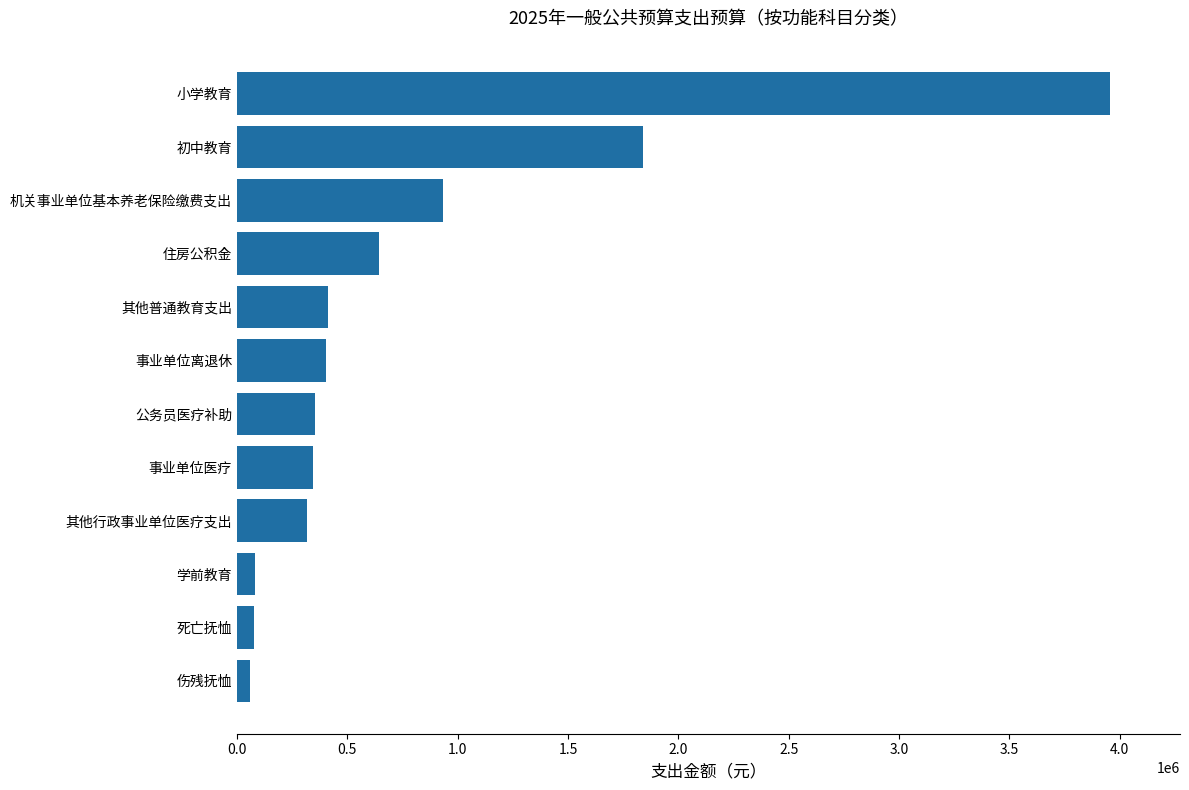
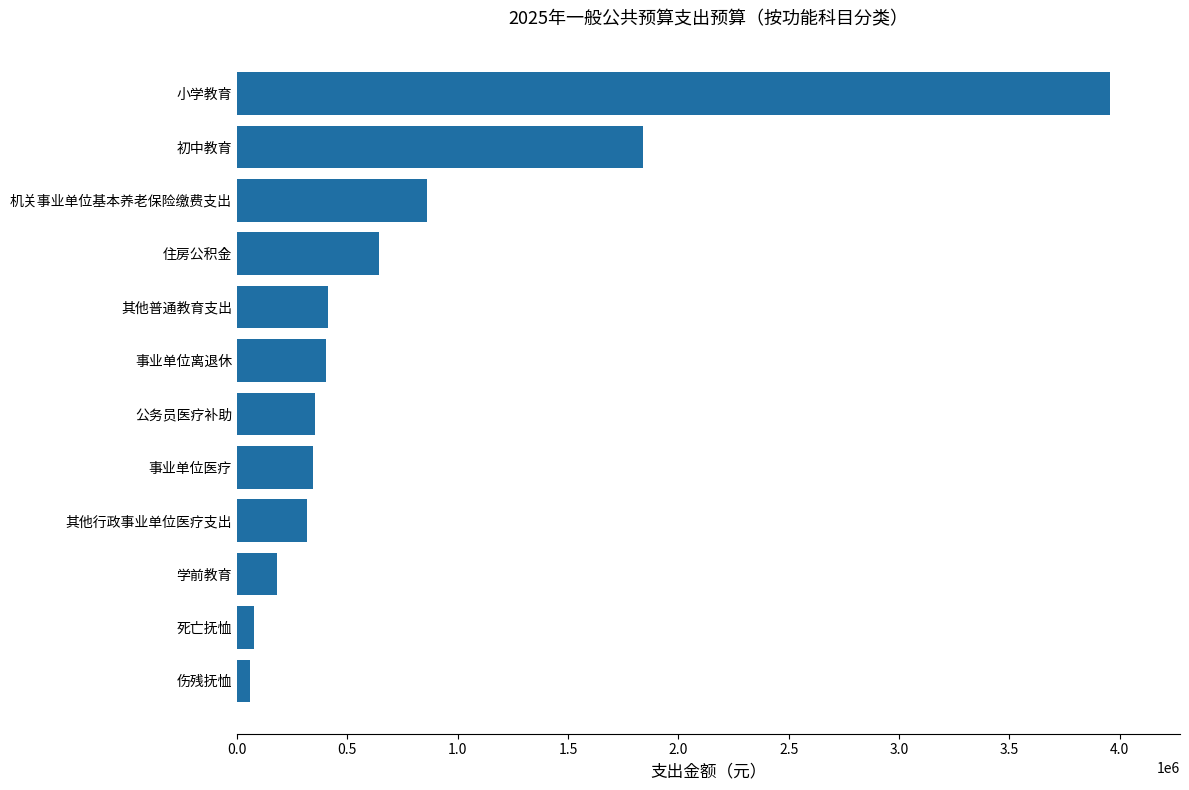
机关事业单位基本养老保险缴费支出: 930000 -> 860000
学前教育: 80000 -> 180000
